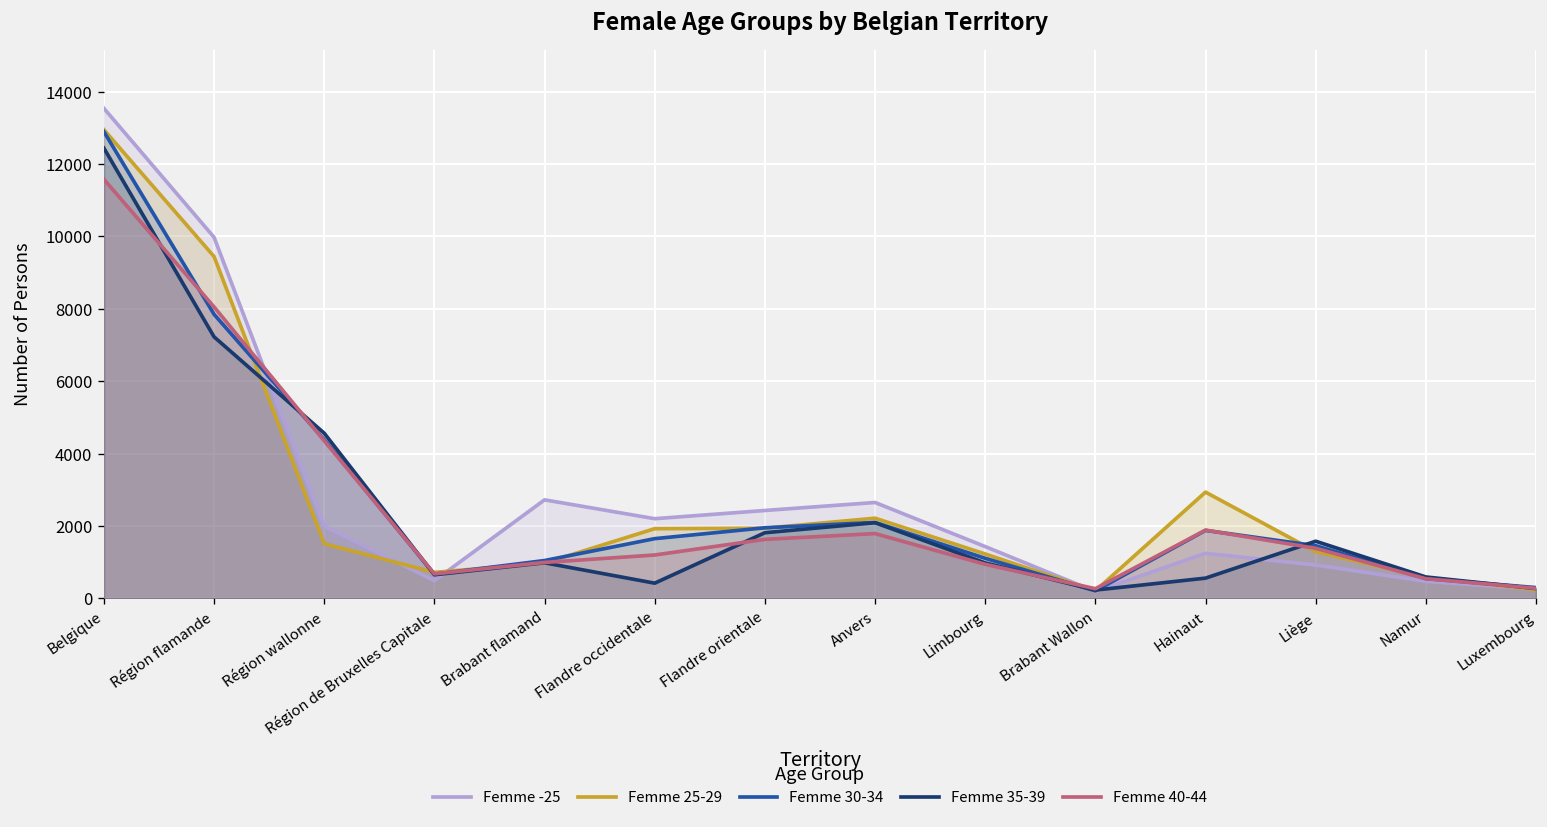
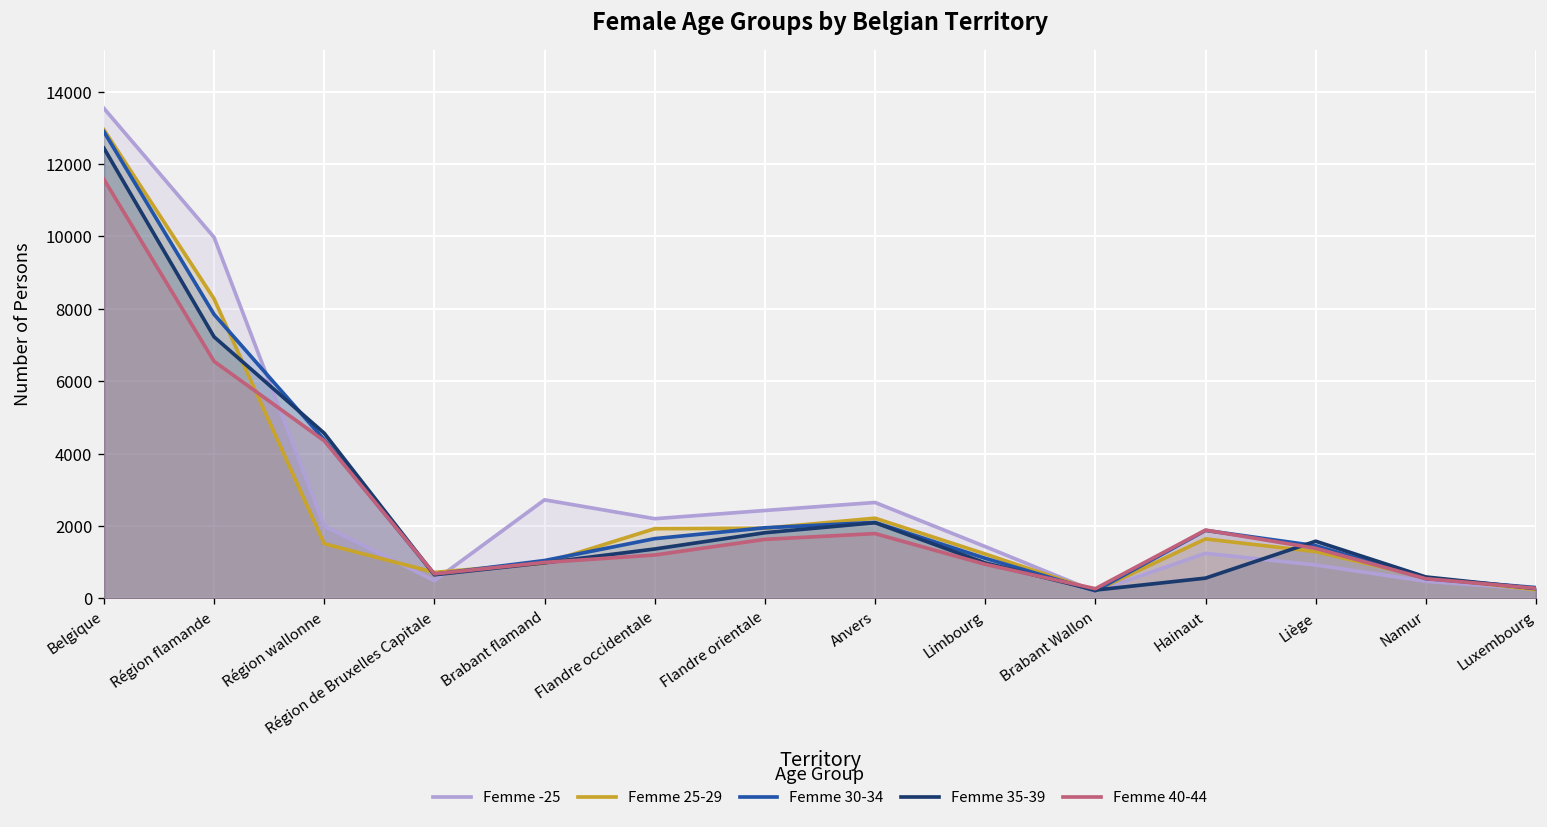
Femme 25-29, Région flamande: 9400 -> 8300
Femme 40-44, Région flamande: 8100 -> 6500
Femme 35-39, Flandre occidentale: 400 -> 1400
Femme 25-29, Hainaut: 2900 -> 1600
